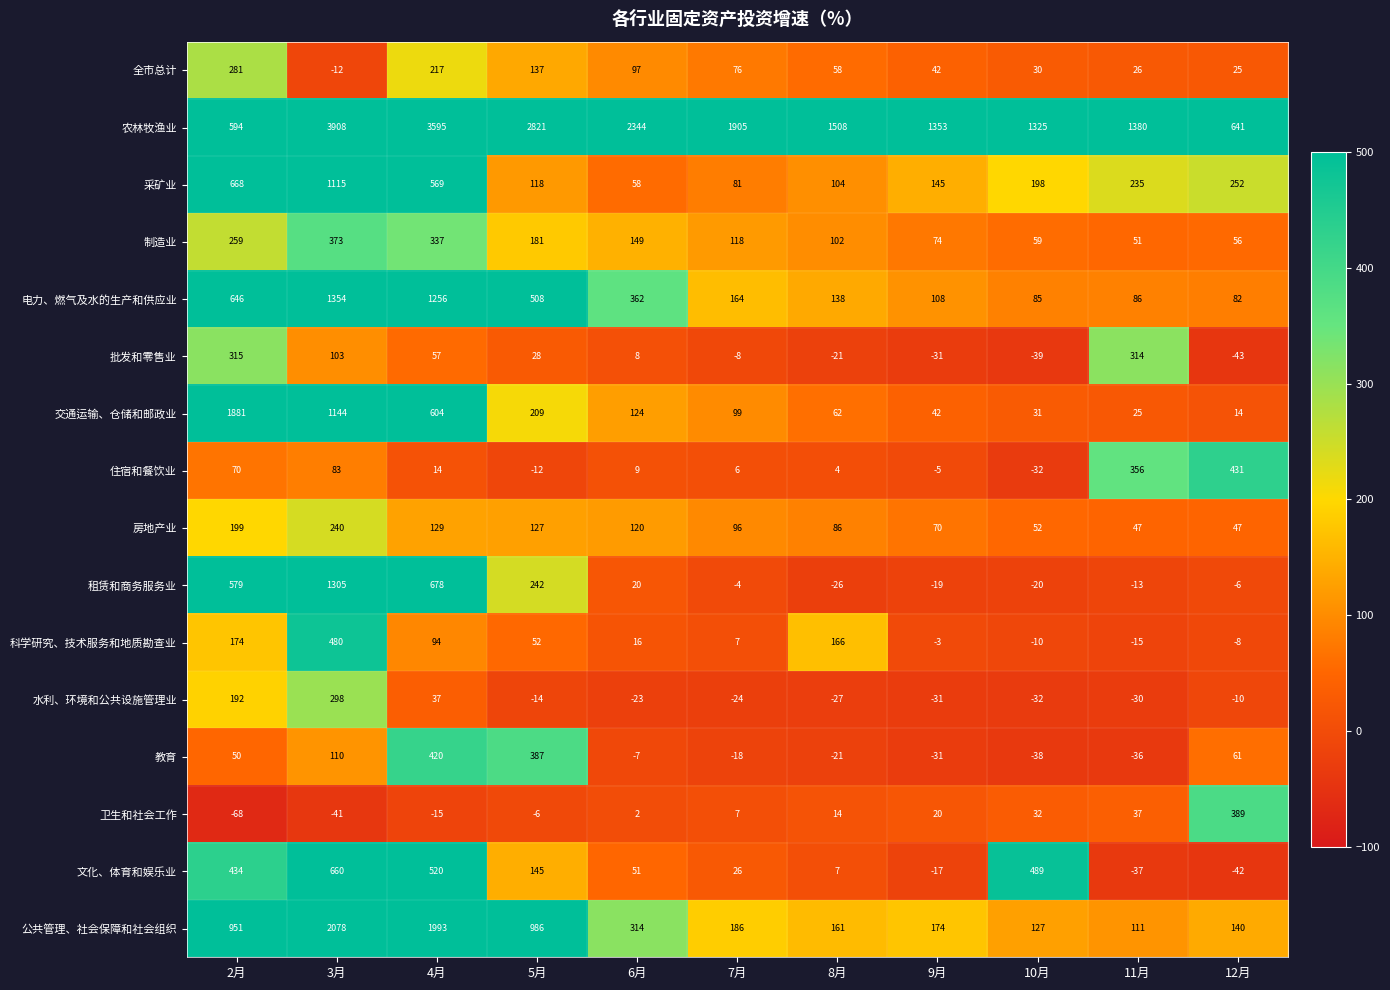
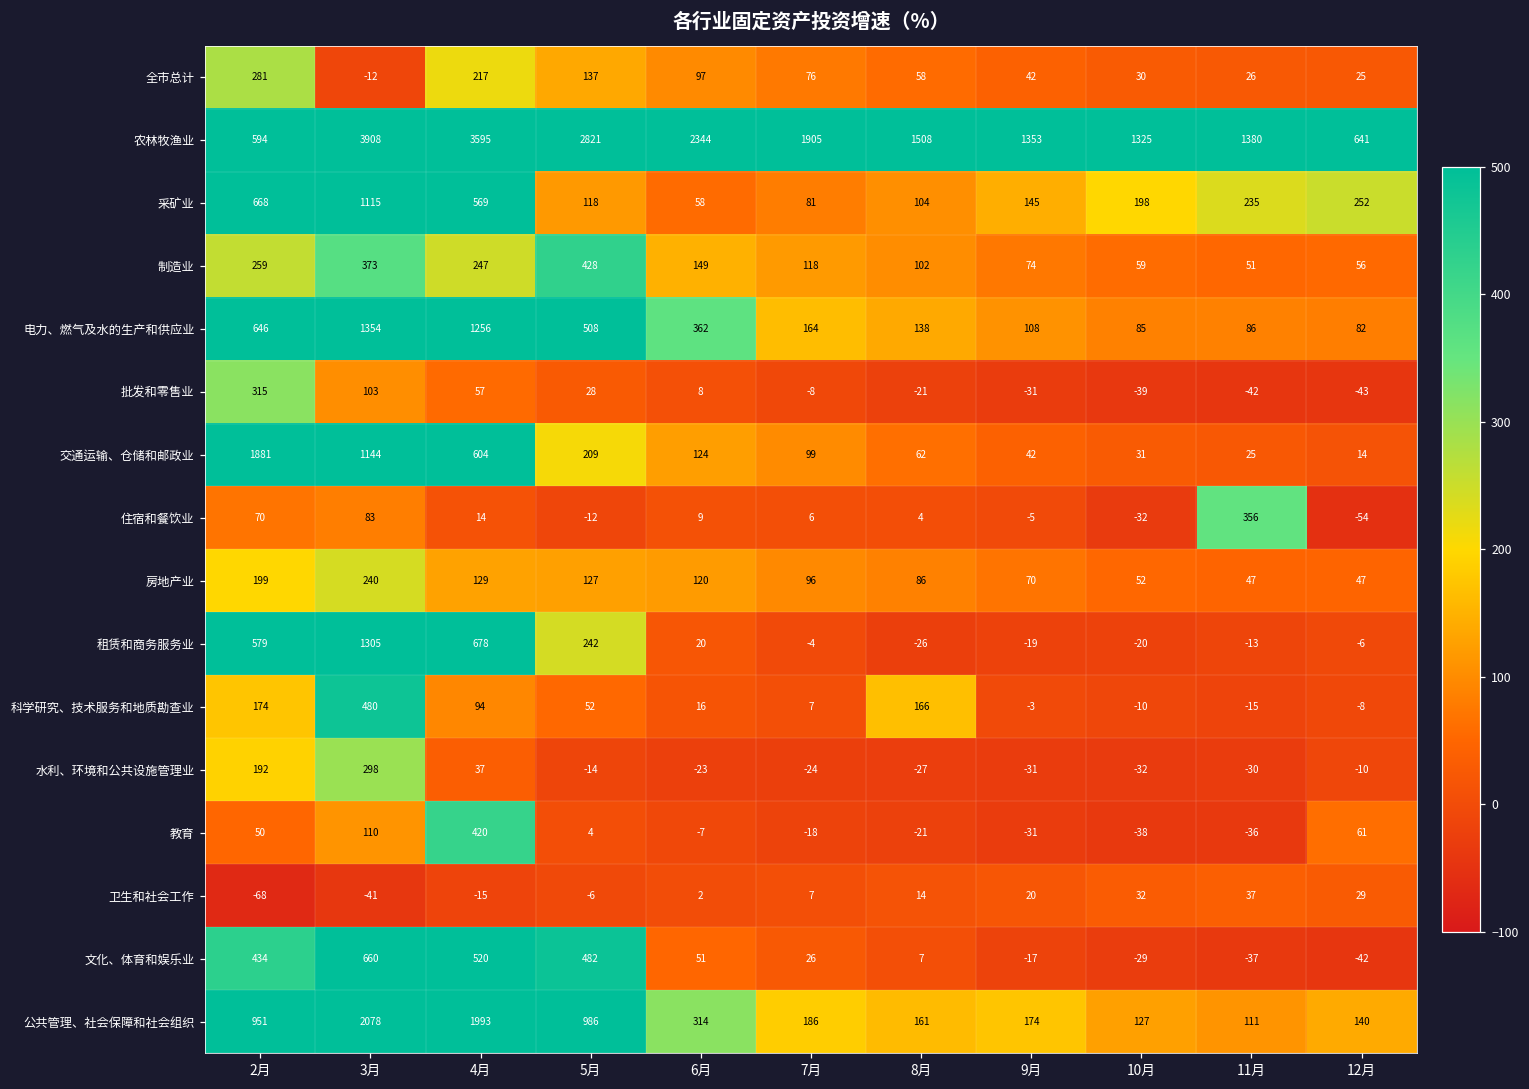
制造业, 4月: 337 -> 247
制造业, 5月: 181 -> 428
批发和零售业, 11月: 314 -> -42
住宿和餐饮业, 12月: 431 -> -54
教育, 5月: 387 -> 4
卫生和社会工作, 12月: 389 -> 29
文化、体育和娱乐业, 5月: 145 -> 482
文化、体育和娱乐业, 10月: 489 -> -29
